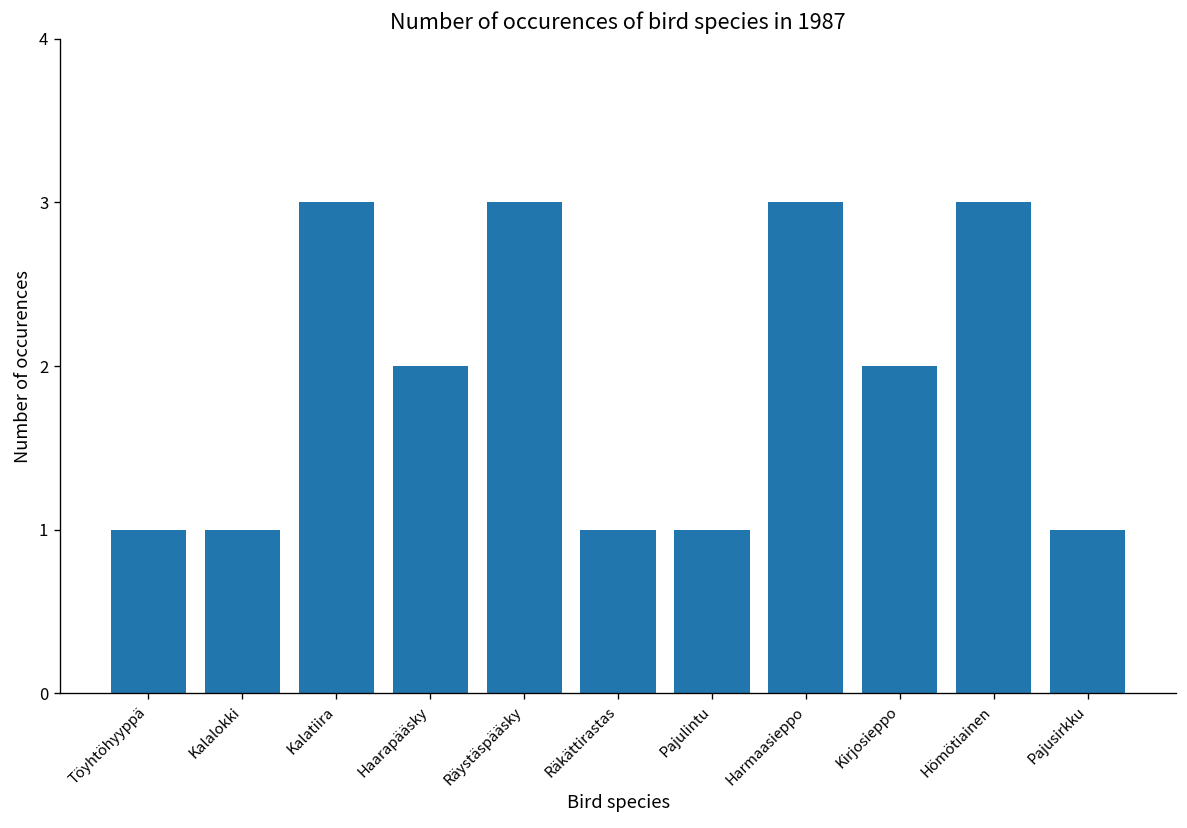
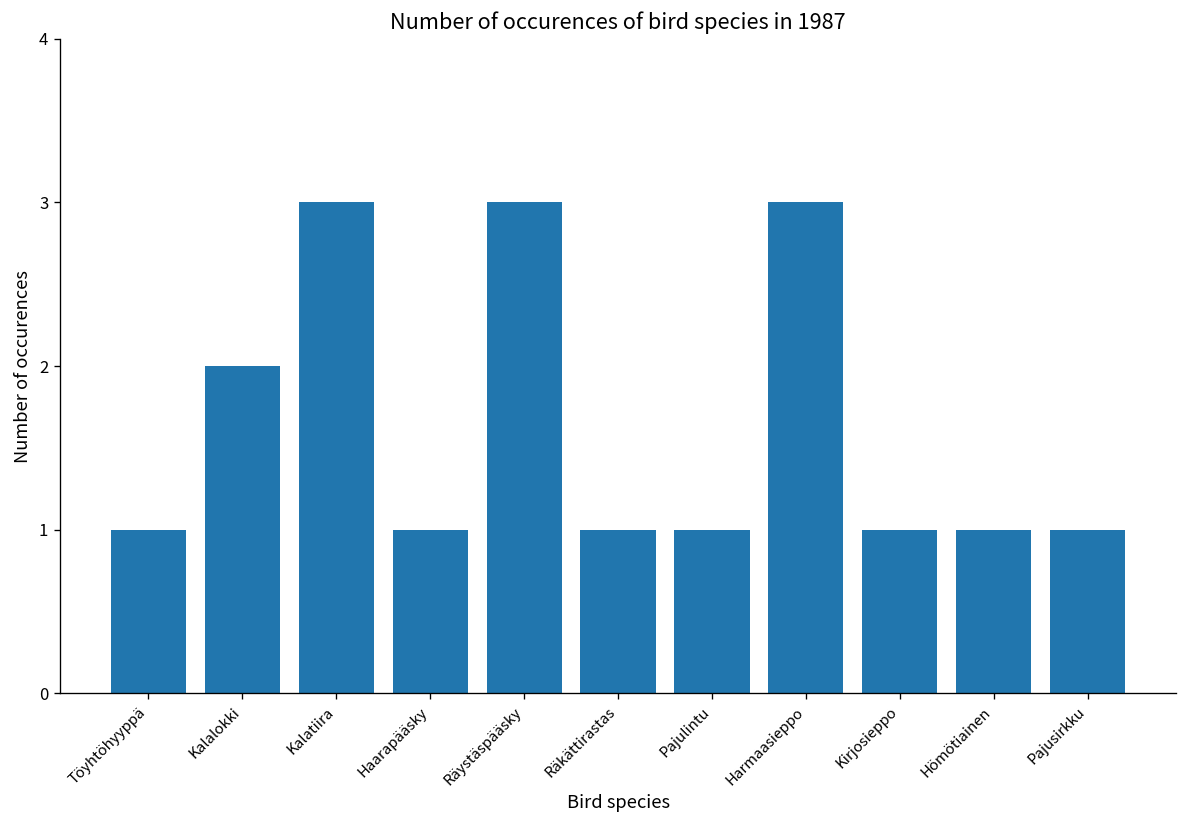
Kalalokki: 1 -> 2
Haarapääsky: 2 -> 1
Kirjosieppo: 2 -> 1
Hömötiainen: 3 -> 1
